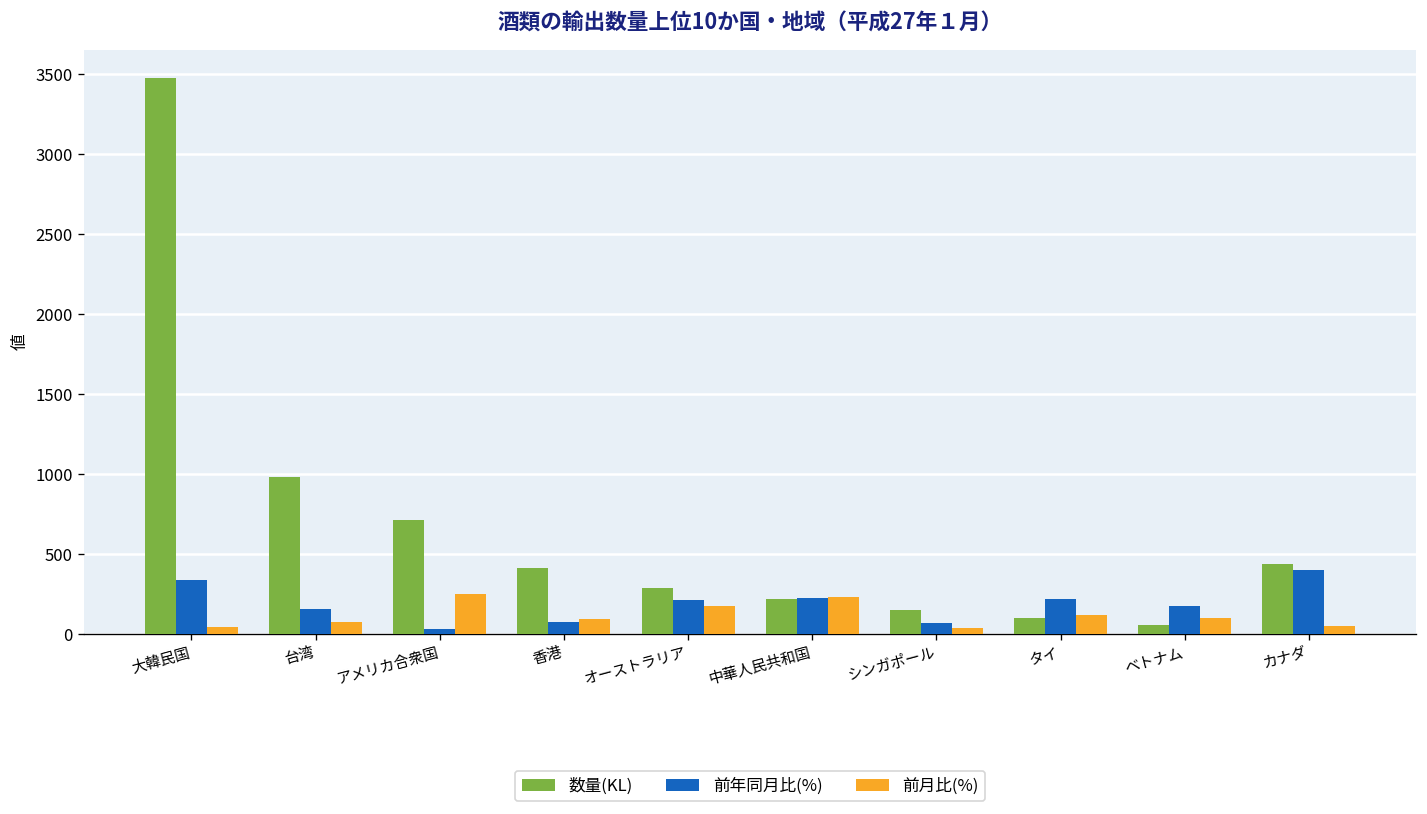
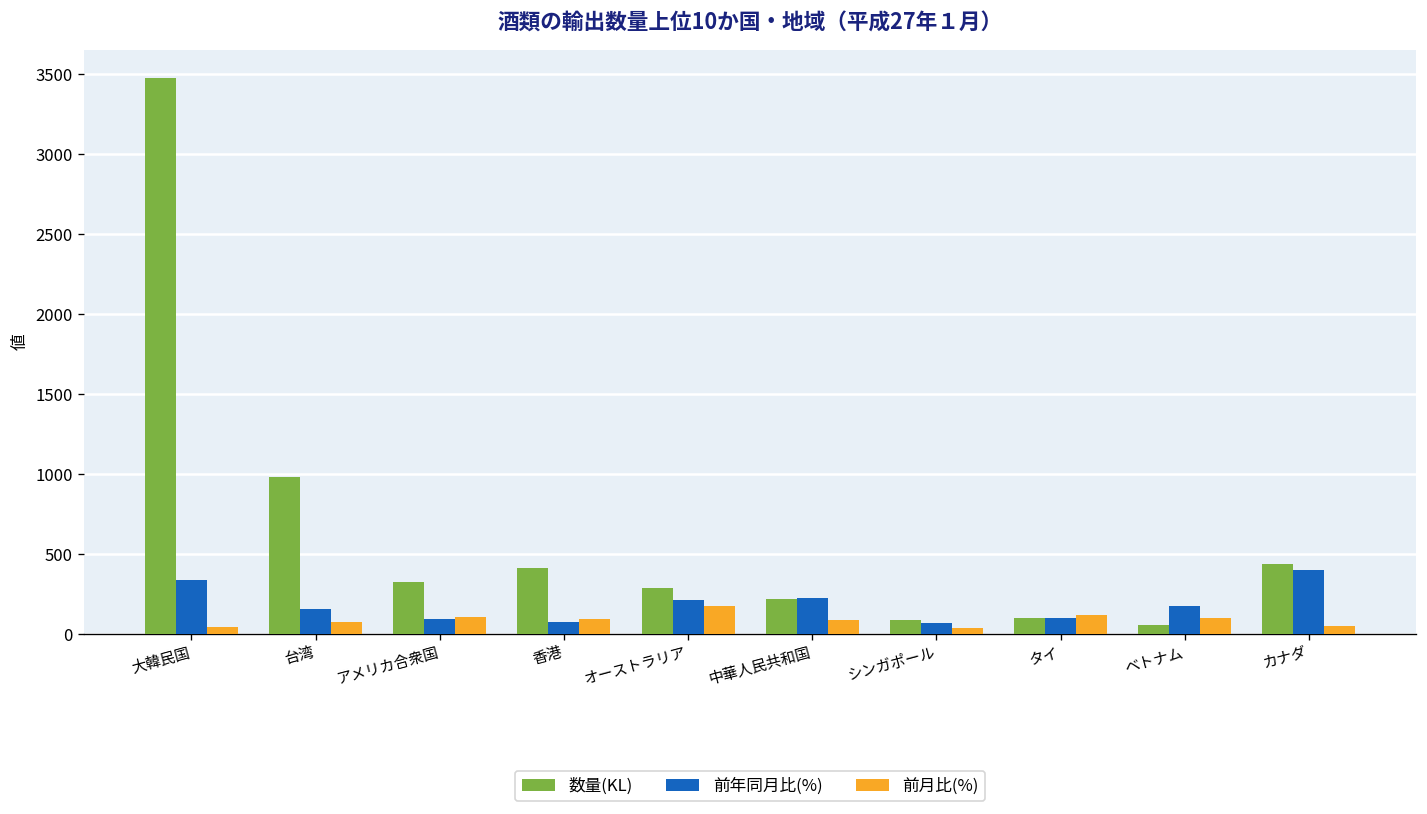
数量(KL), アメリカ合衆国: 710 -> 320
前年同月比(%), アメリカ合衆国: 30 -> 100
前月比(%), アメリカ合衆国: 250 -> 110
前月比(%), 中華人民共和国: 230 -> 90
数量(KL), シンガポール: 150 -> 90
前年同月比(%), タイ: 220 -> 100
